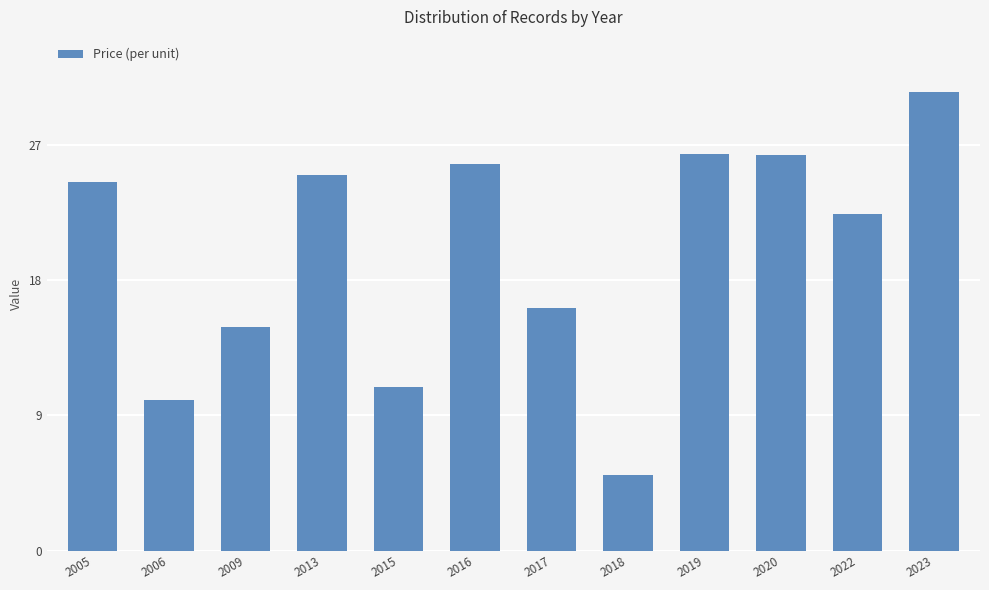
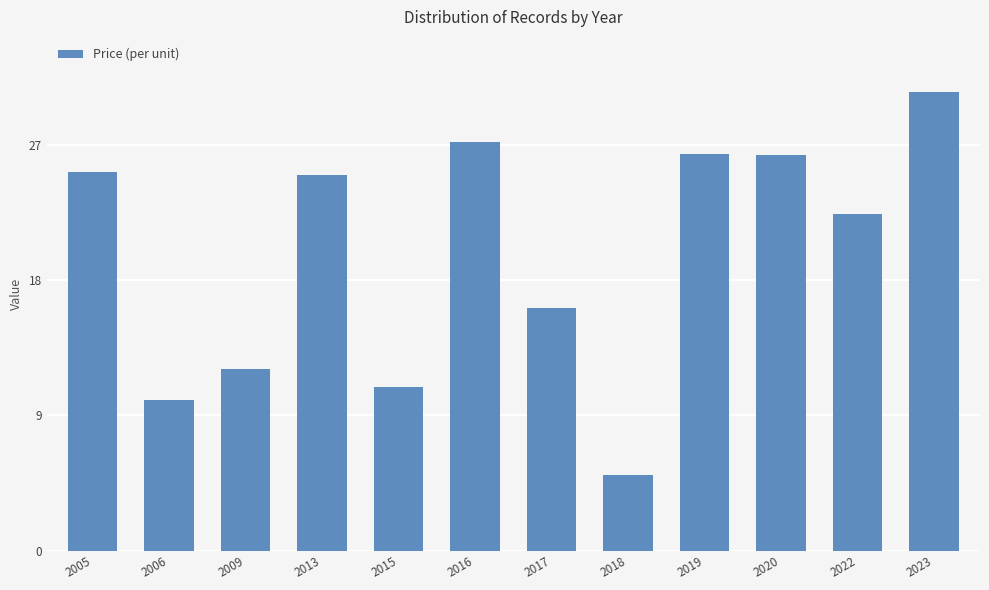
2005: 24.5 -> 25.2
2009: 14.9 -> 12.1
2016: 25.7 -> 27.2
